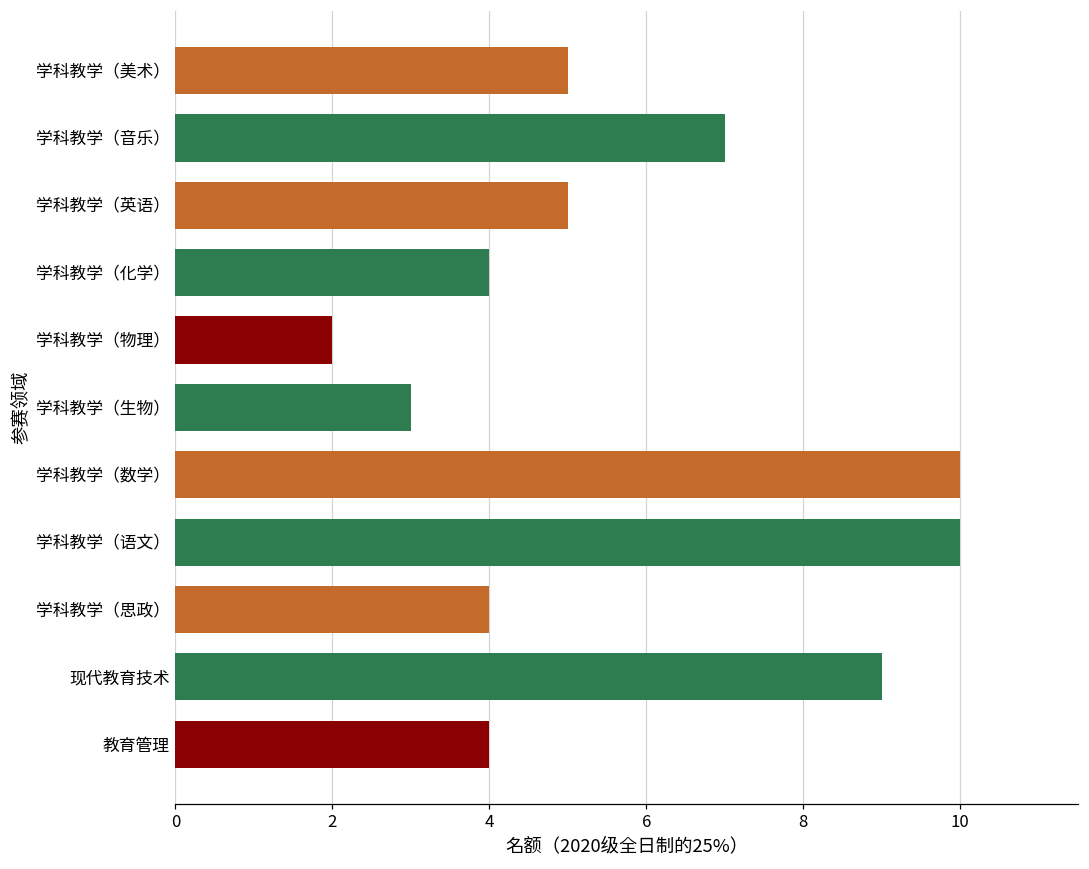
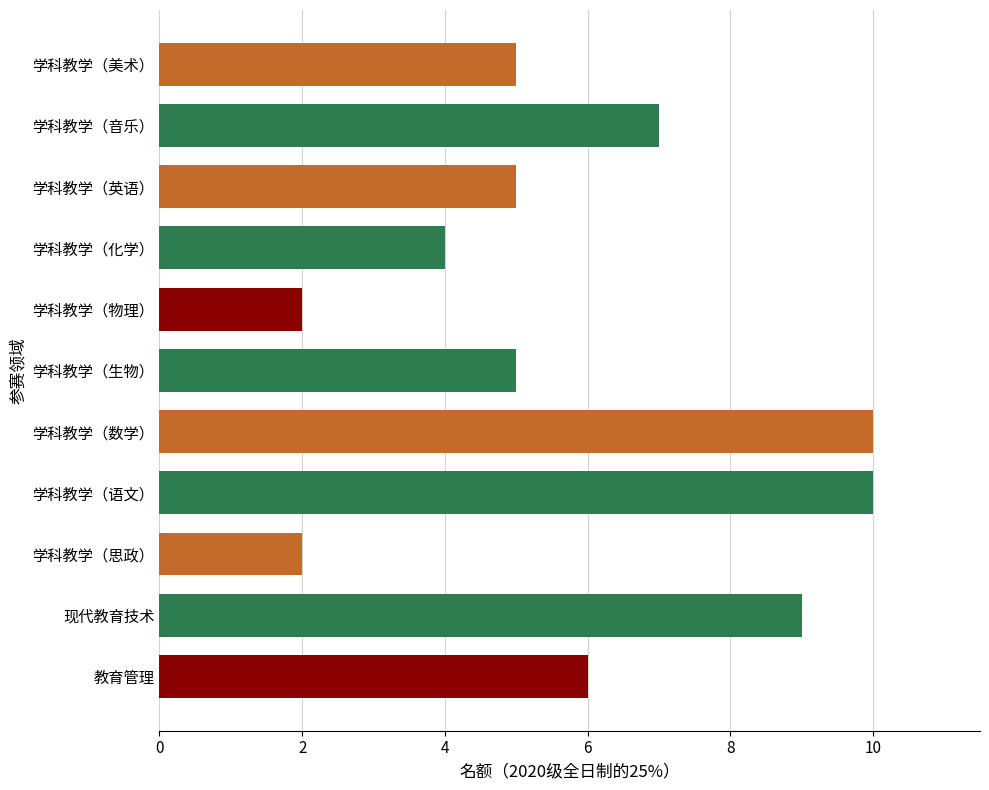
学科教学（生物）: 3 -> 5
学科教学（思政）: 4 -> 2
教育管理: 4 -> 6
